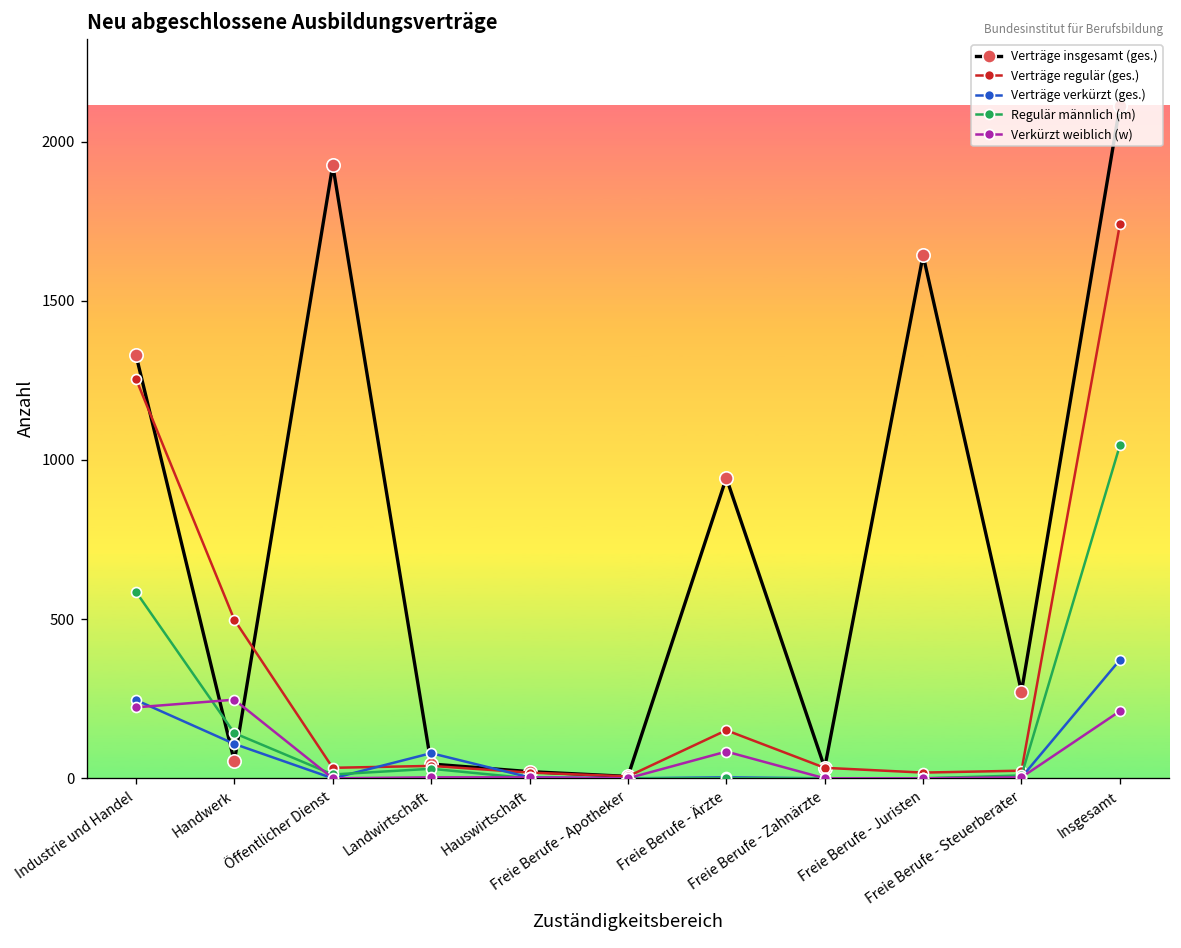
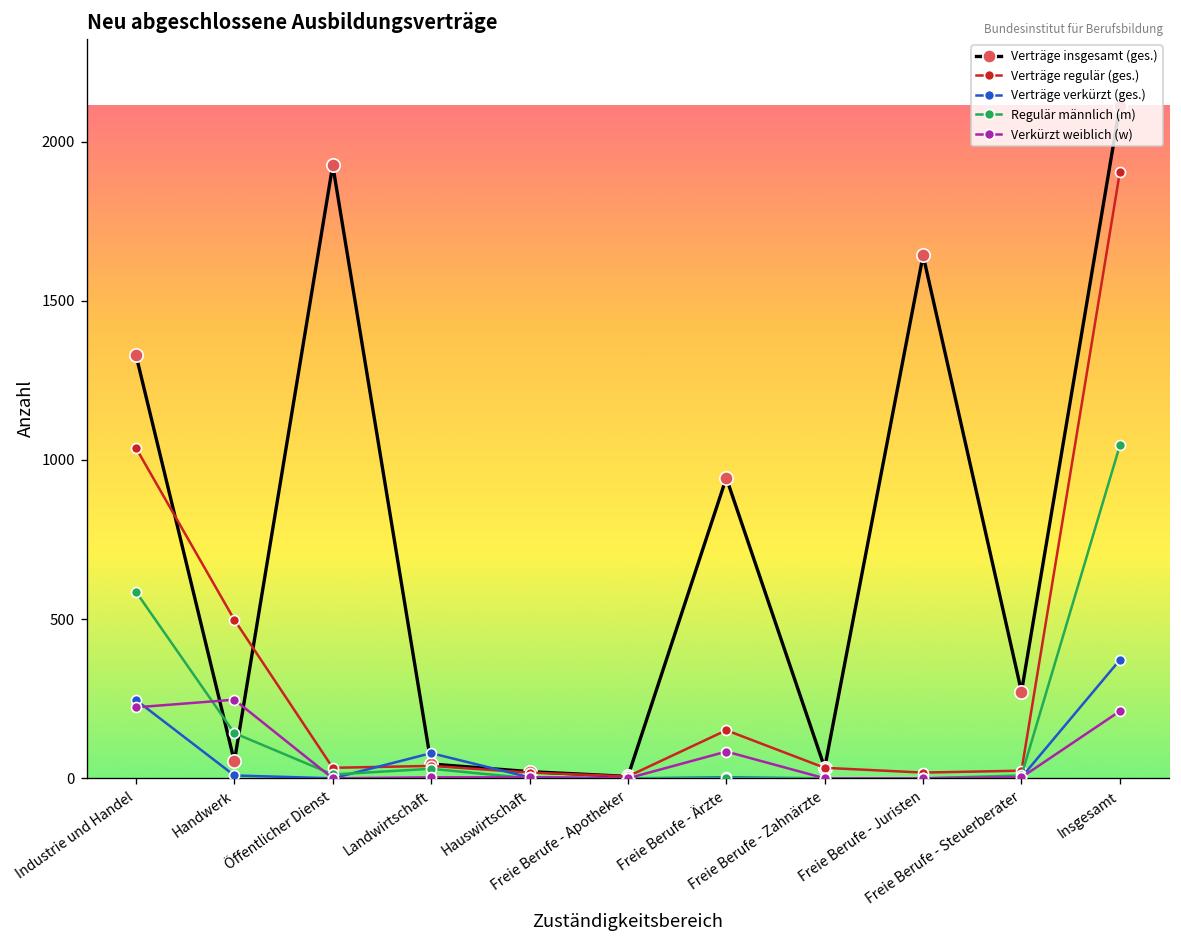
Verträge regulär (ges.), Industrie und Handel: 1260 -> 1040
Verträge verkürzt (ges.), Handwerk: 110 -> 10
Verträge regulär (ges.), Insgesamt: 1740 -> 1910
